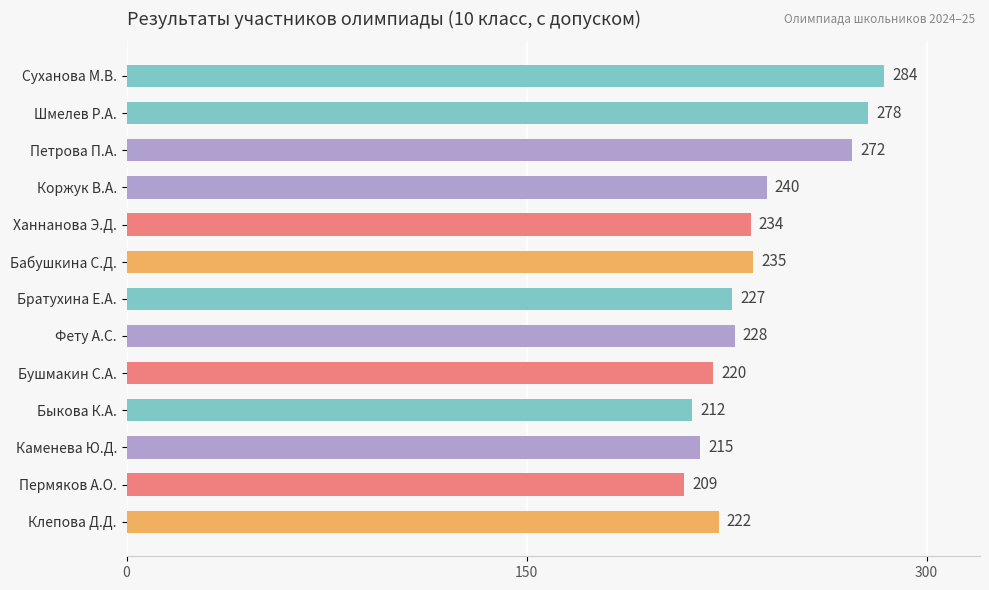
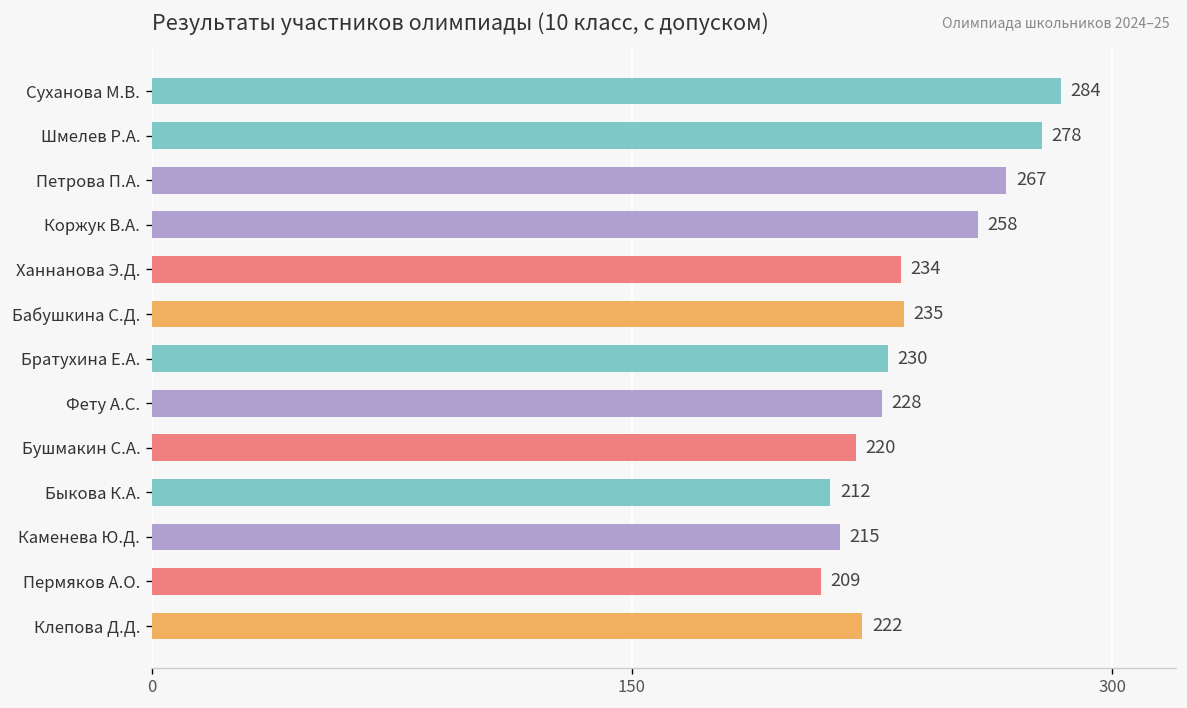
Петрова П.А.: 272 -> 267
Коржук В.А.: 240 -> 258
Братухина Е.А.: 227 -> 230
